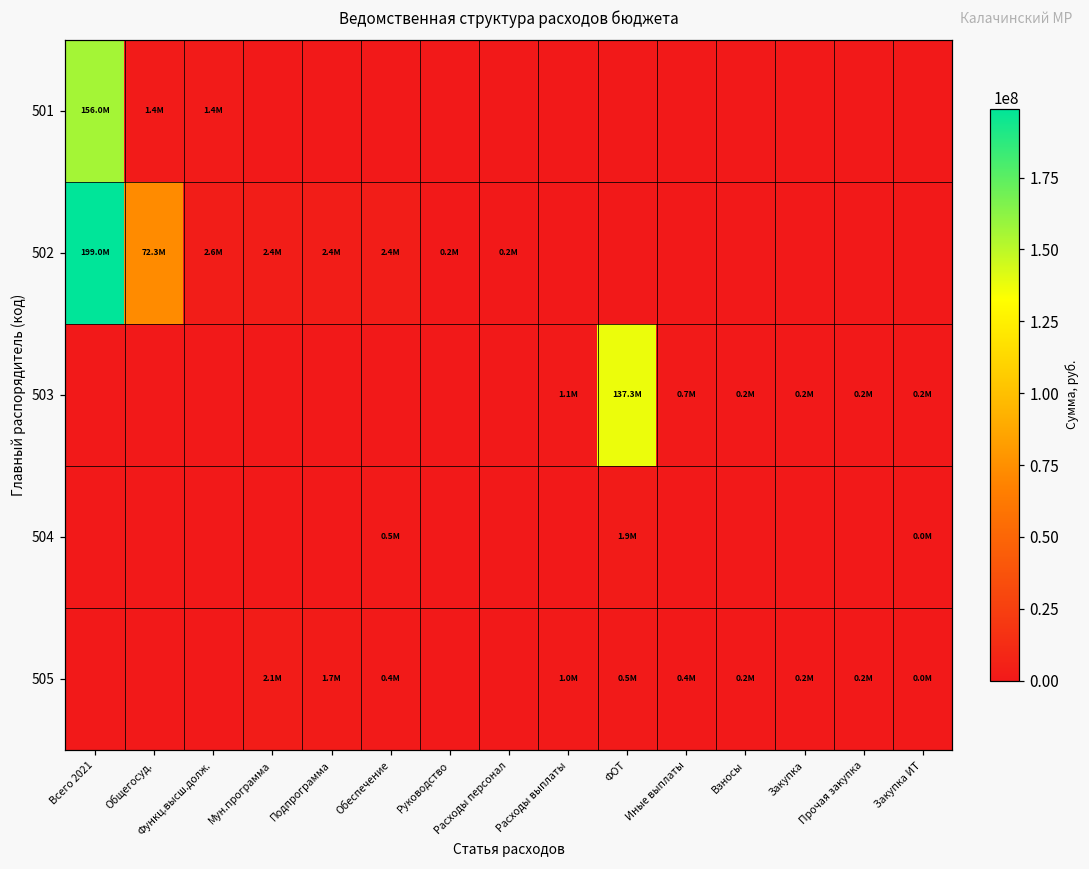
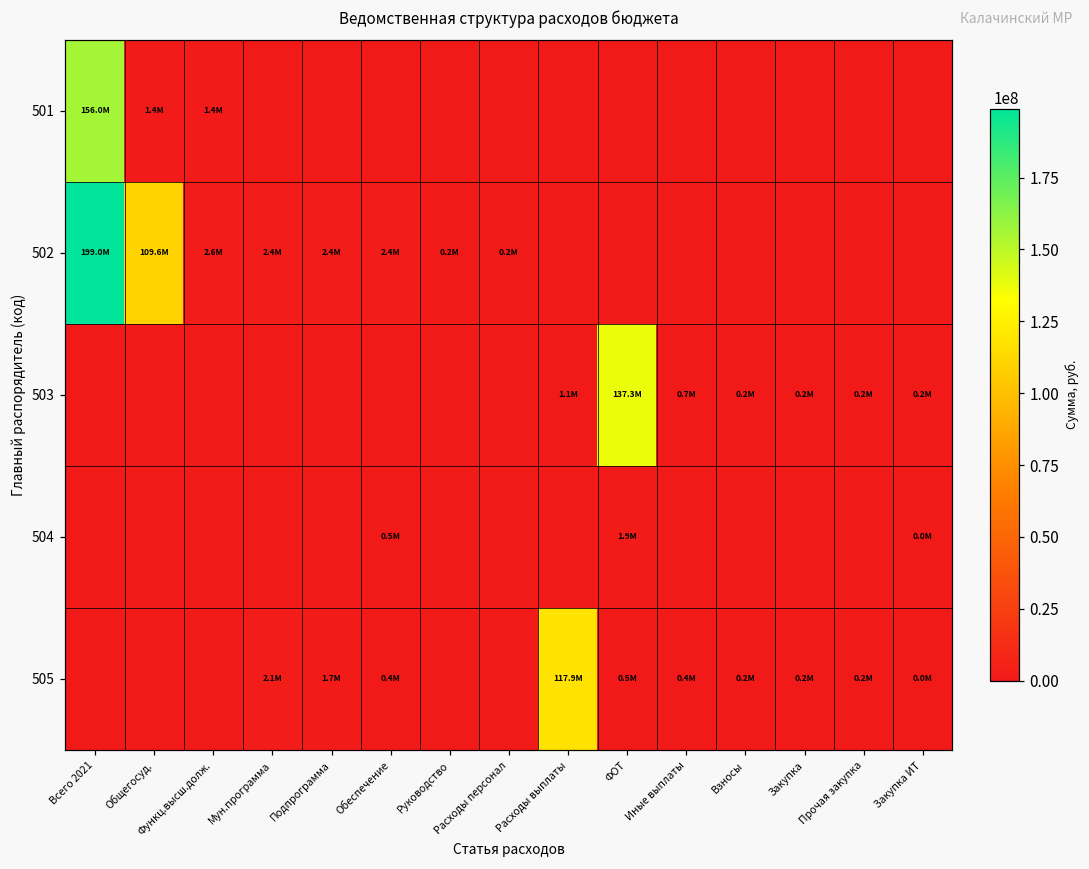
502, Общегосуд.: 72.3M -> 109.6M
505, Расходы выплаты: 1.0M -> 117.9M
